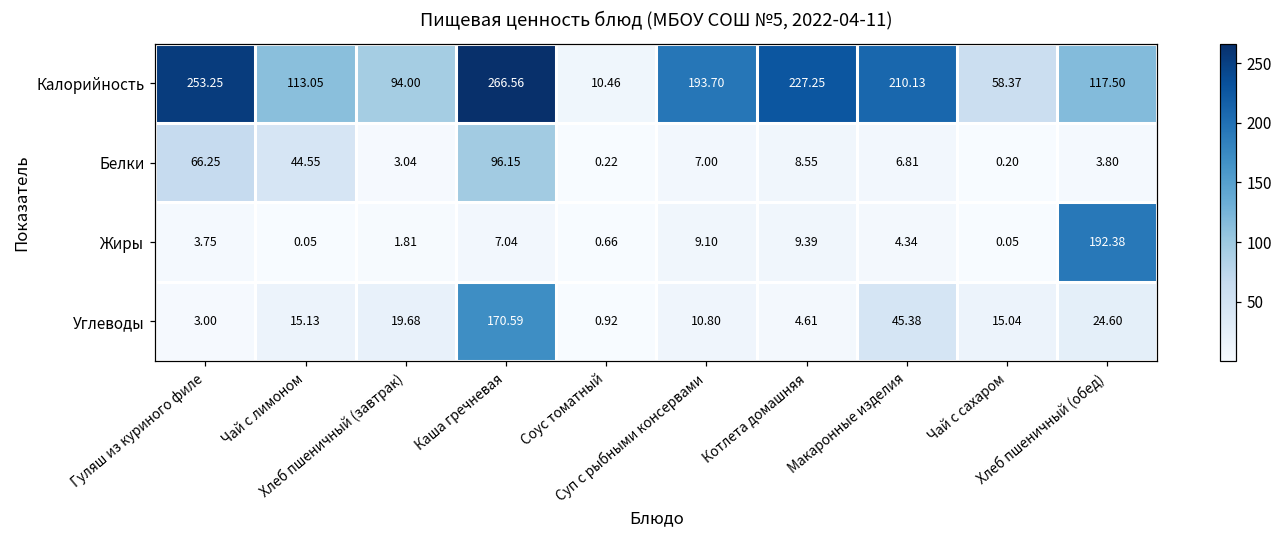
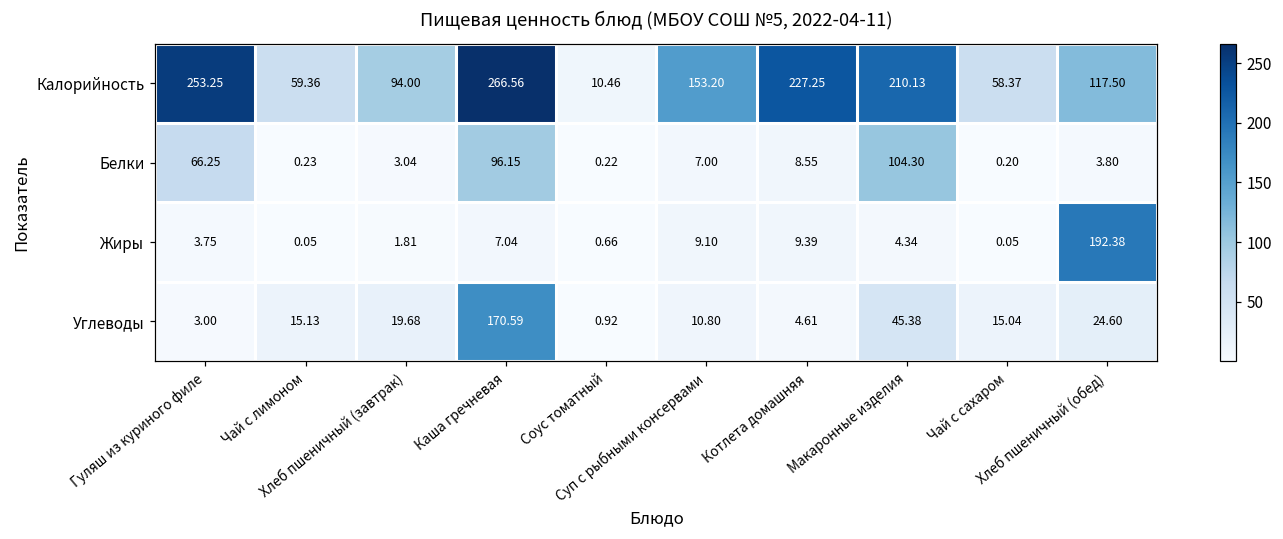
Калорийность, Чай с лимоном: 113.05 -> 59.36
Калорийность, Суп с рыбными консервами: 193.70 -> 153.20
Белки, Чай с лимоном: 44.55 -> 0.23
Белки, Макаронные изделия: 6.81 -> 104.30
